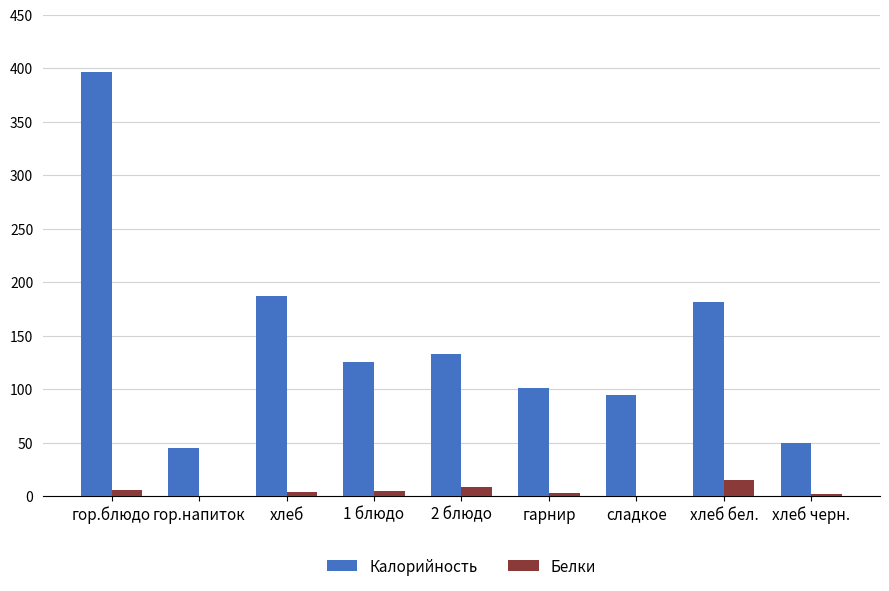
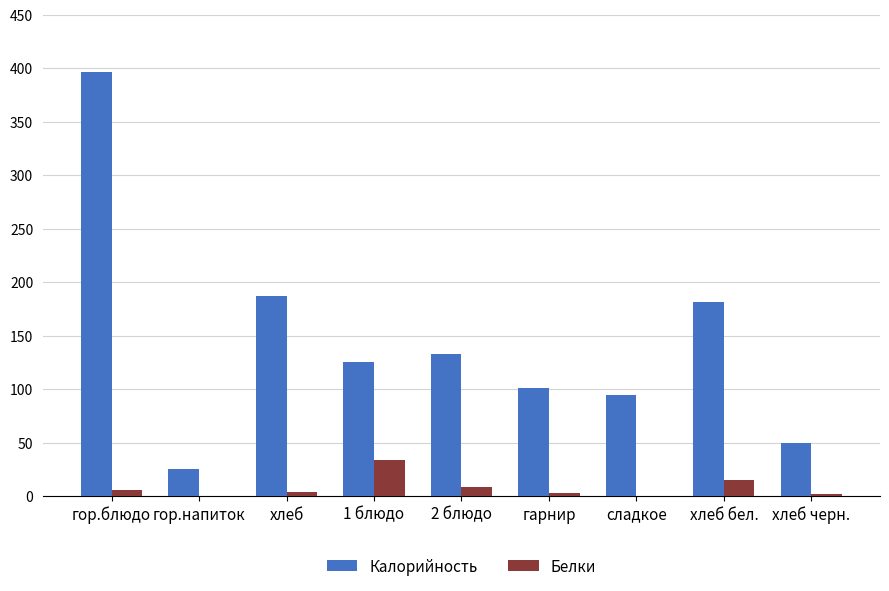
Калорийность, гор.напиток: 45 -> 25
Белки, 1 блюдо: 5 -> 34
